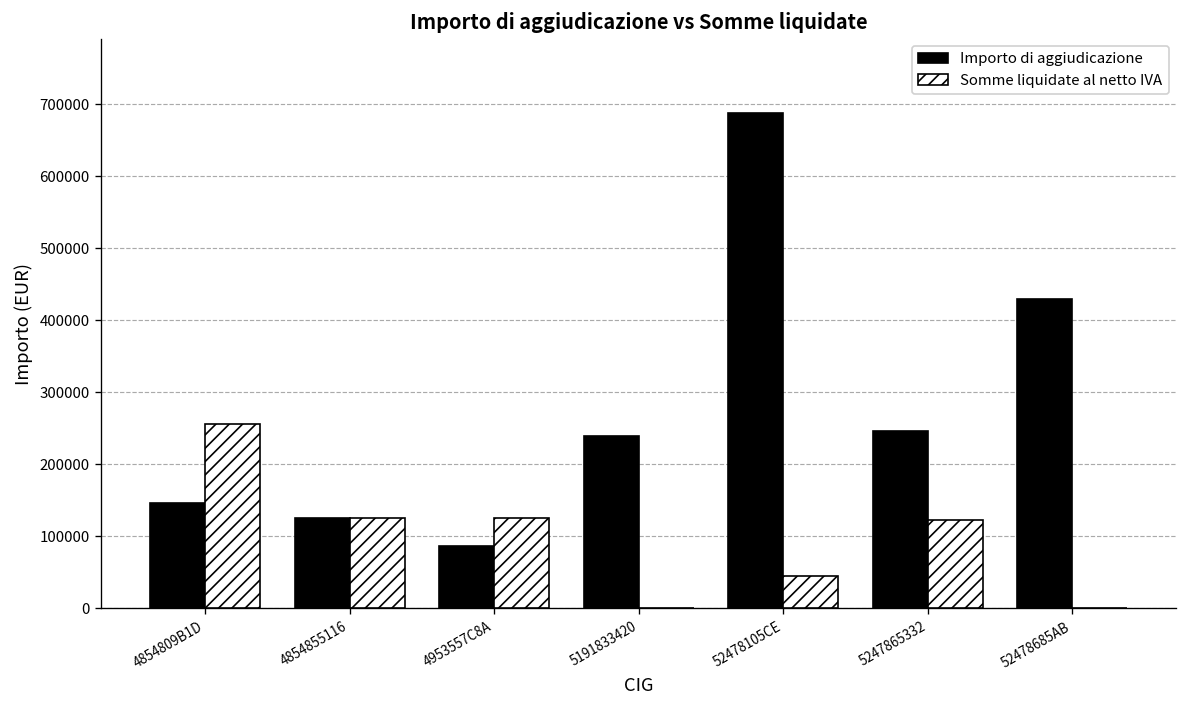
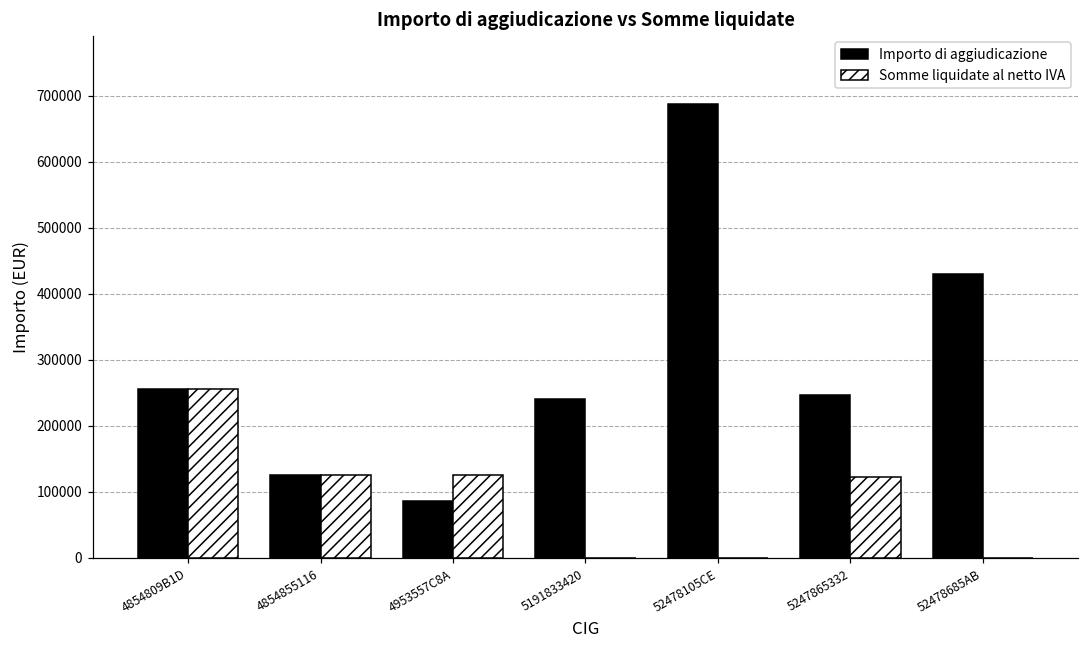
Importo di aggiudicazione, 4854809B1D: 150000 -> 260000
Somme liquidate al netto IVA, 52478105CE: 50000 -> 0
